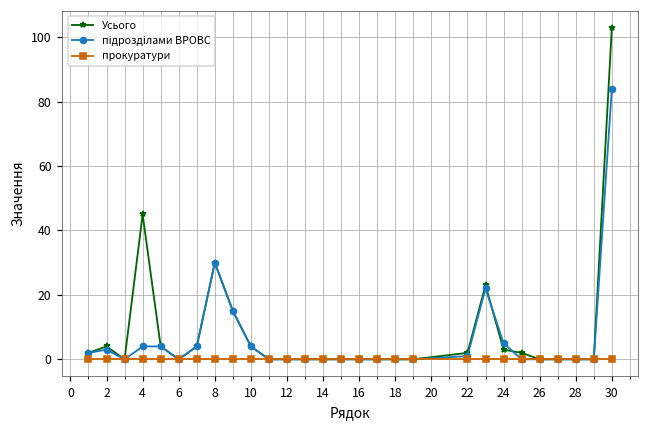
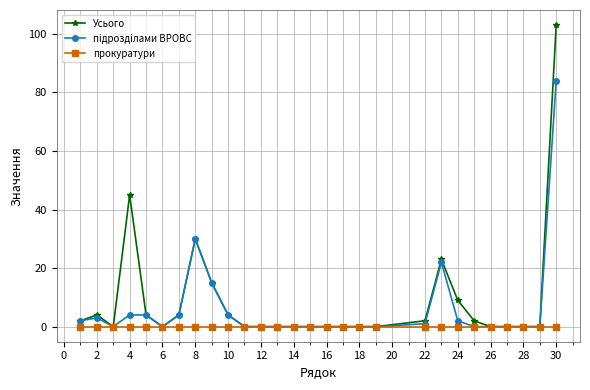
Усього, 24: 3 -> 9
підрозділами ВРОВС, 24: 5 -> 2
